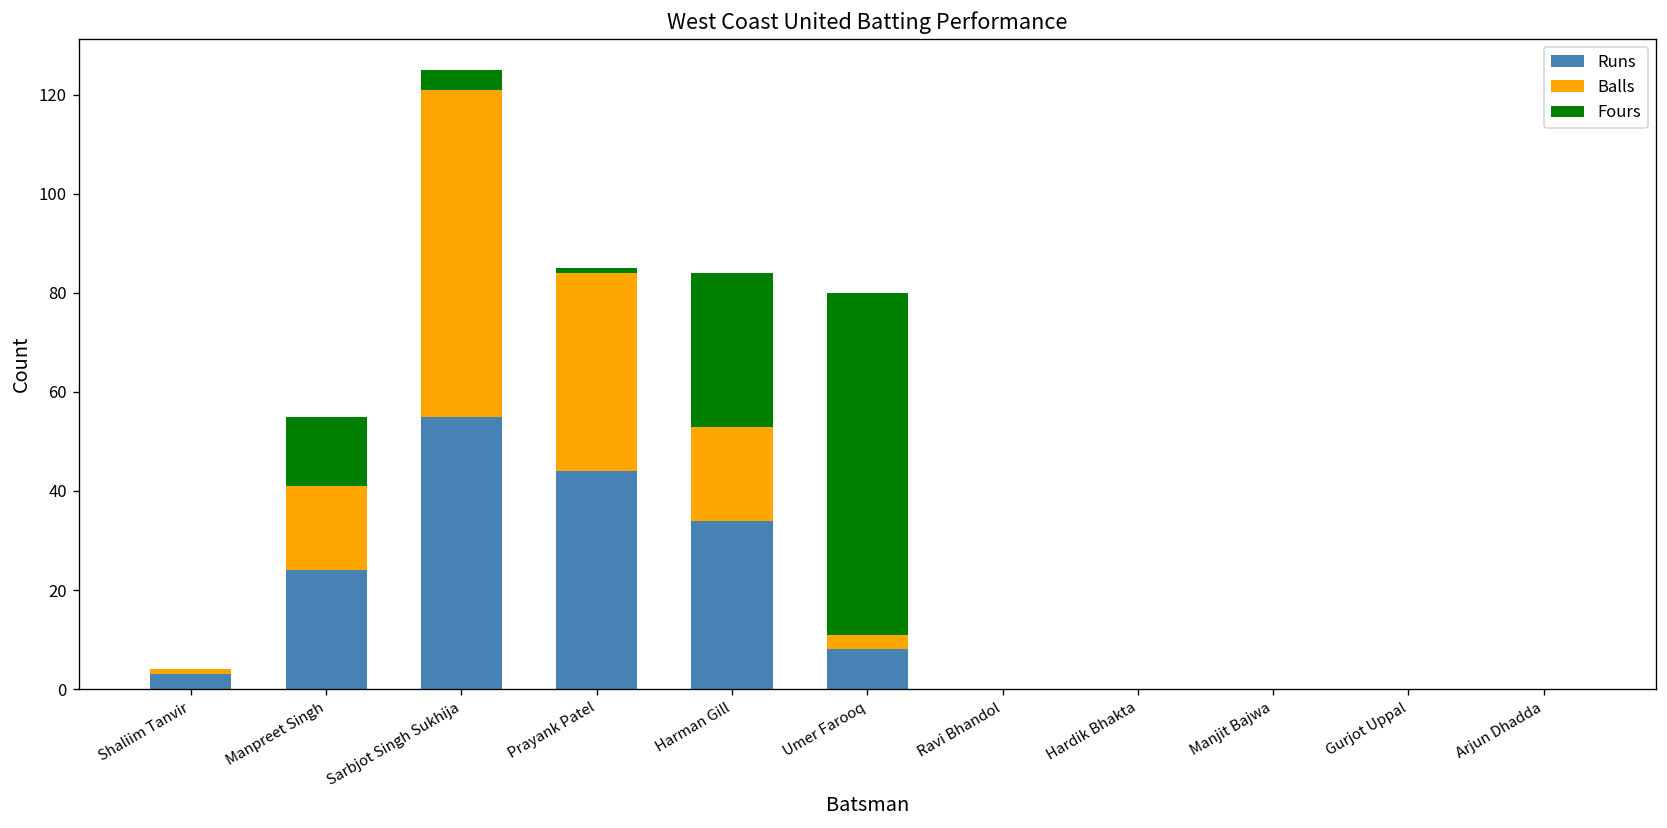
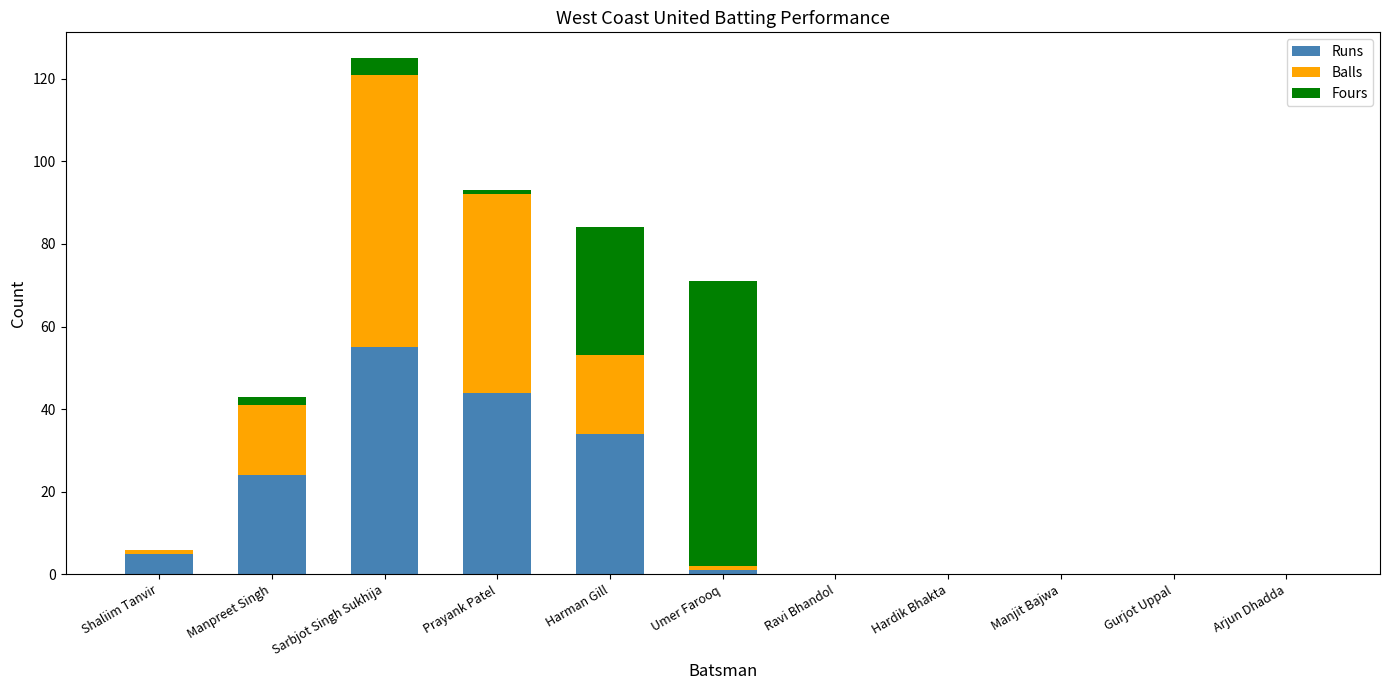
Runs, Shaliim Tanvir: 3 -> 5
Fours, Manpreet Singh: 14 -> 2
Balls, Prayank Patel: 40 -> 48
Runs, Umer Farooq: 8 -> 1
Balls, Umer Farooq: 3 -> 1
